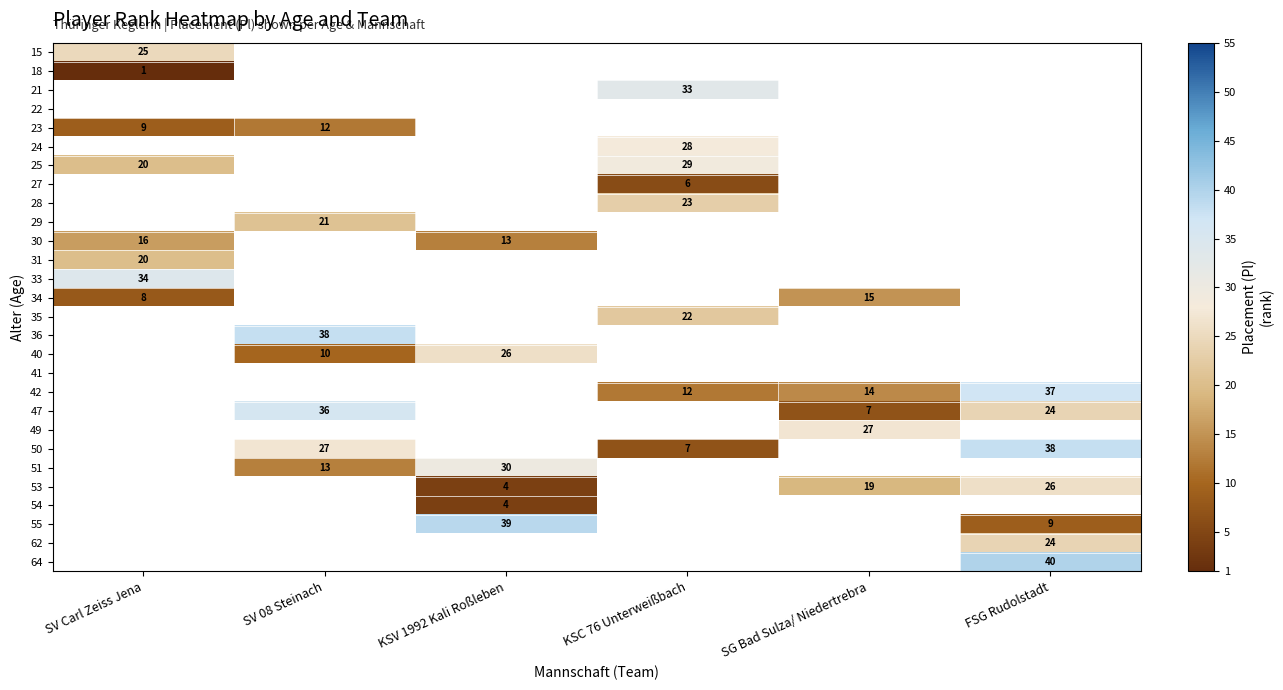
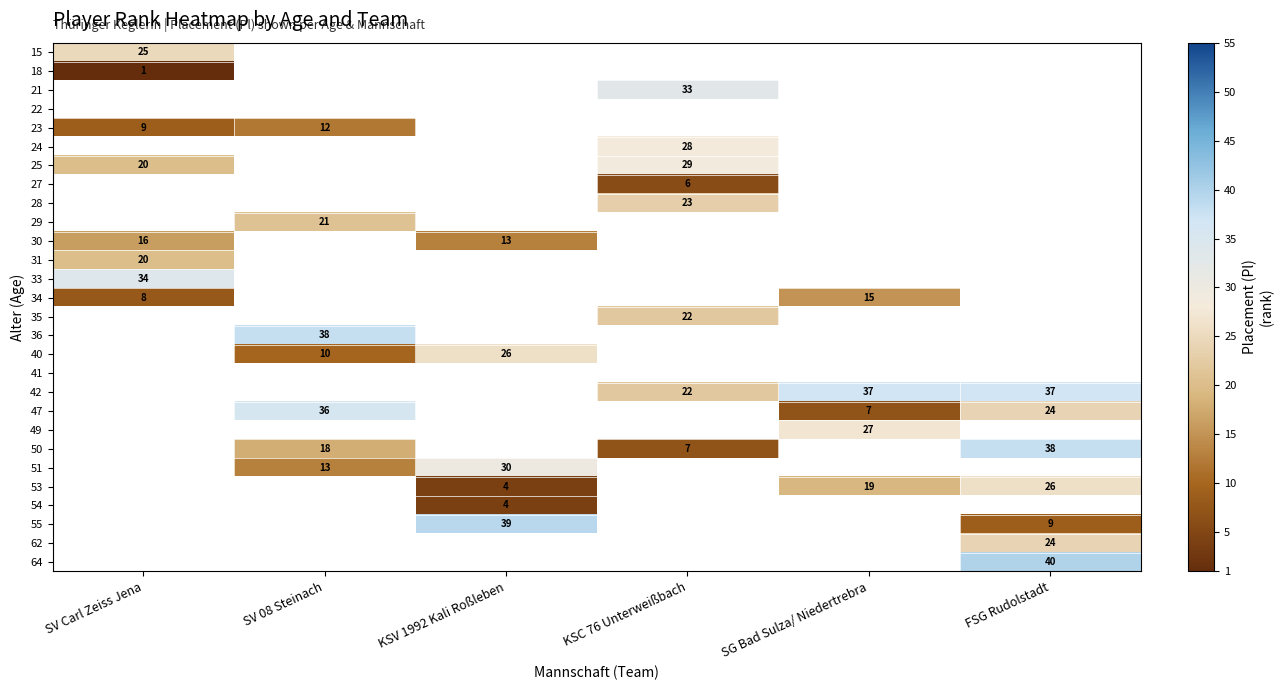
42, KSC 76 Unterweißbach: 12 -> 22
42, SG Bad Sulza/ Niedertrebra: 14 -> 37
50, SV 08 Steinach: 27 -> 18
